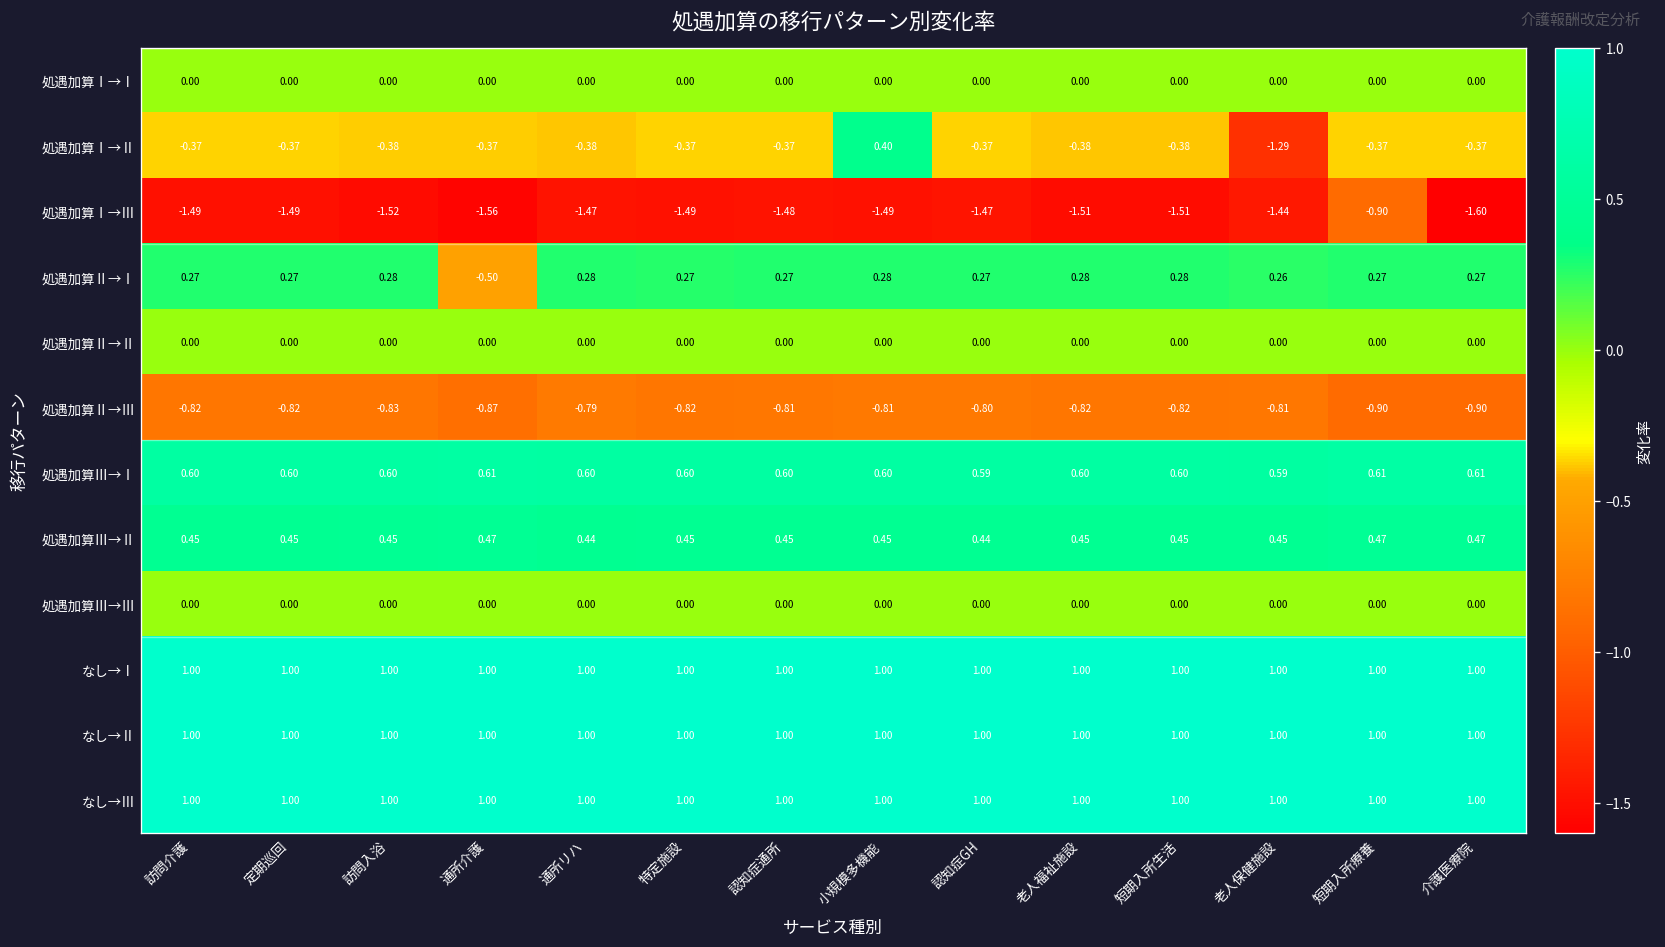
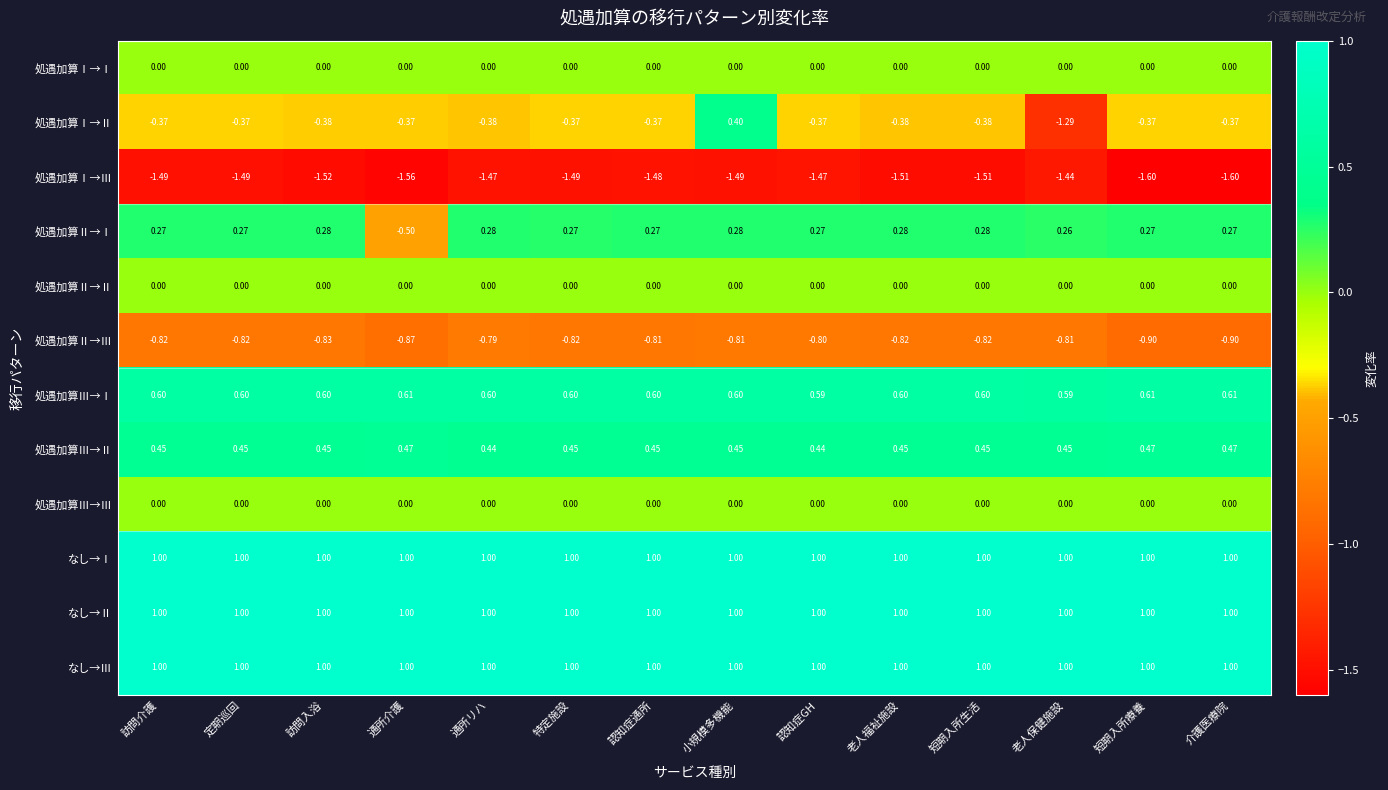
処遇加算Ⅰ→Ⅲ, 短期入所療養: -0.90 -> -1.60
